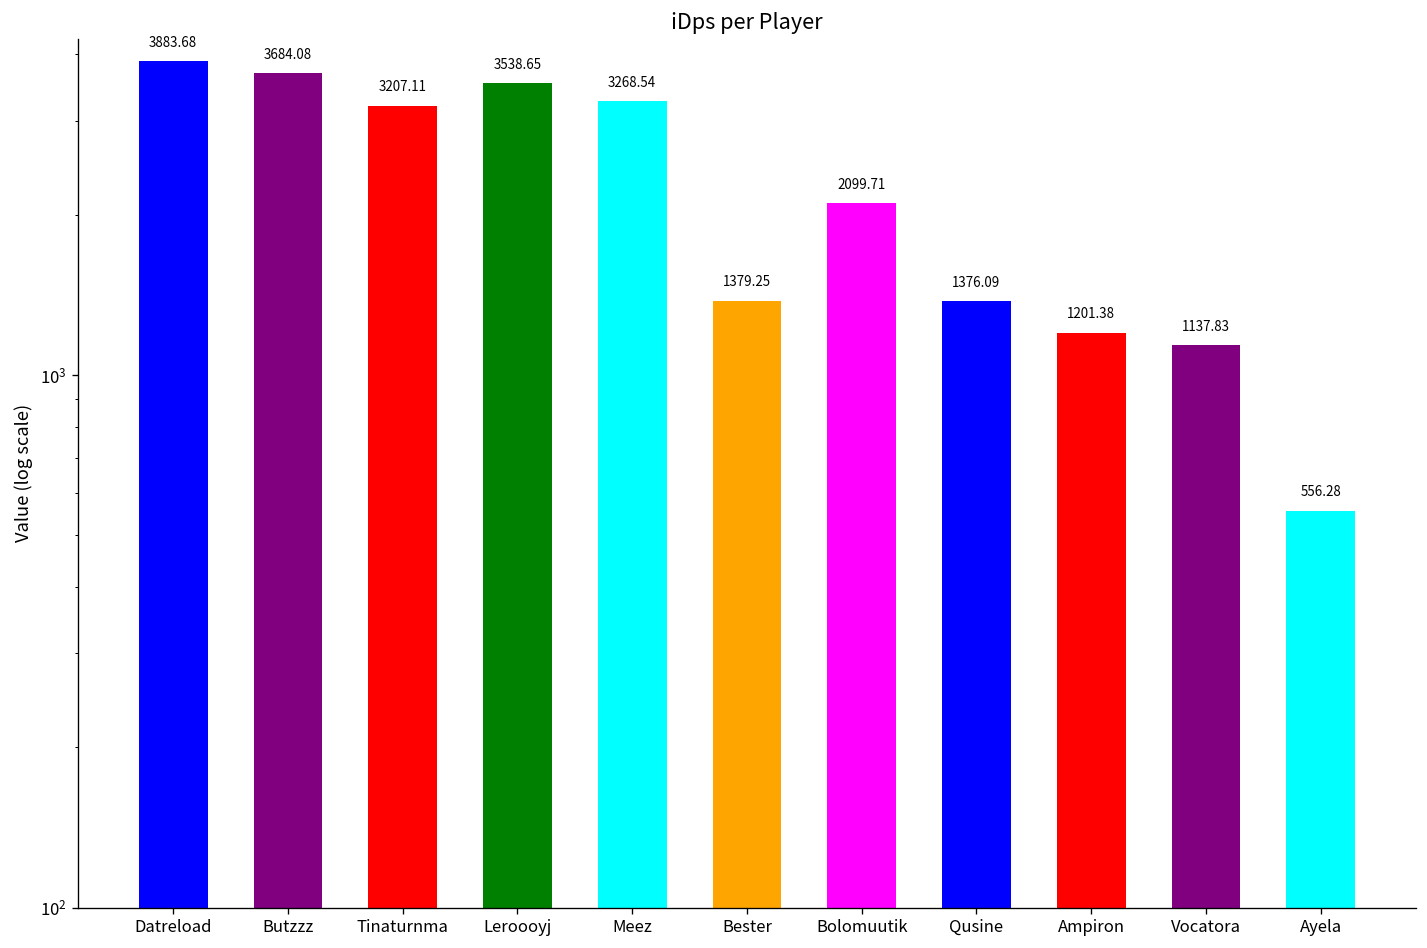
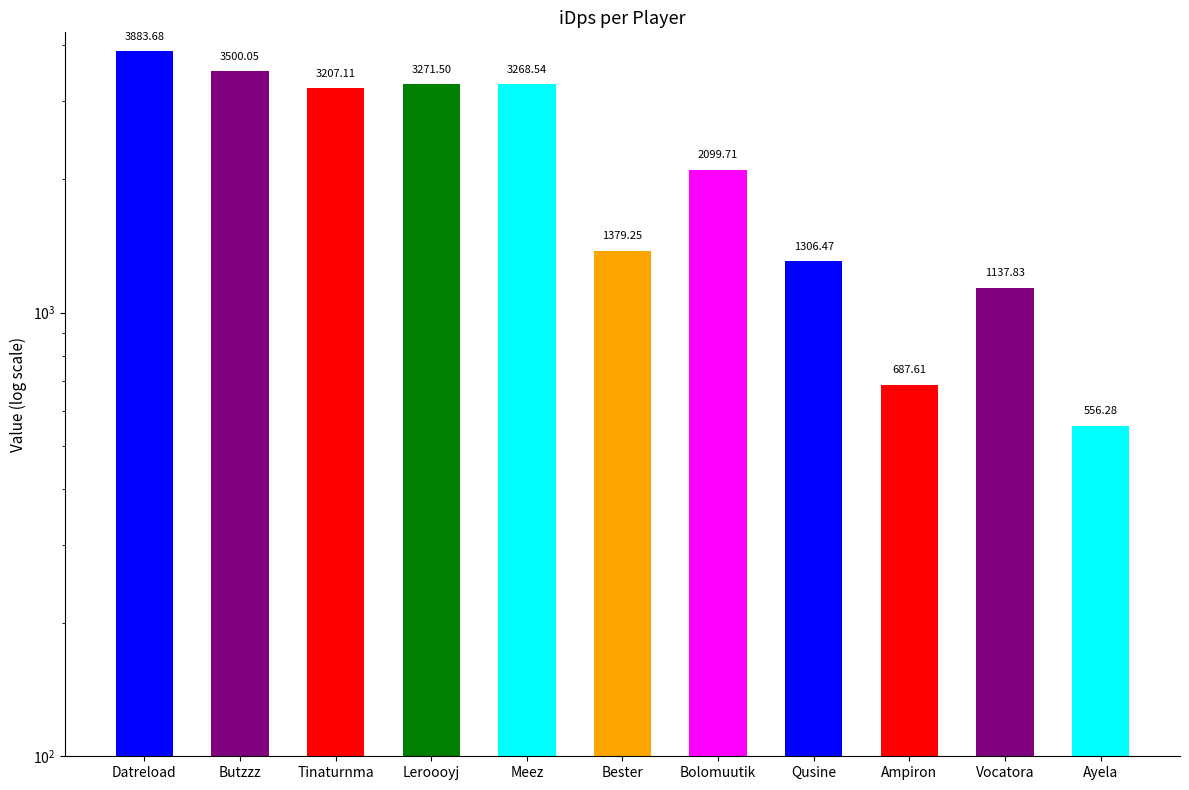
Butzzz: 3684.08 -> 3500.05
Leroooyj: 3538.65 -> 3271.50
Qusine: 1376.09 -> 1306.47
Ampiron: 1201.38 -> 687.61
